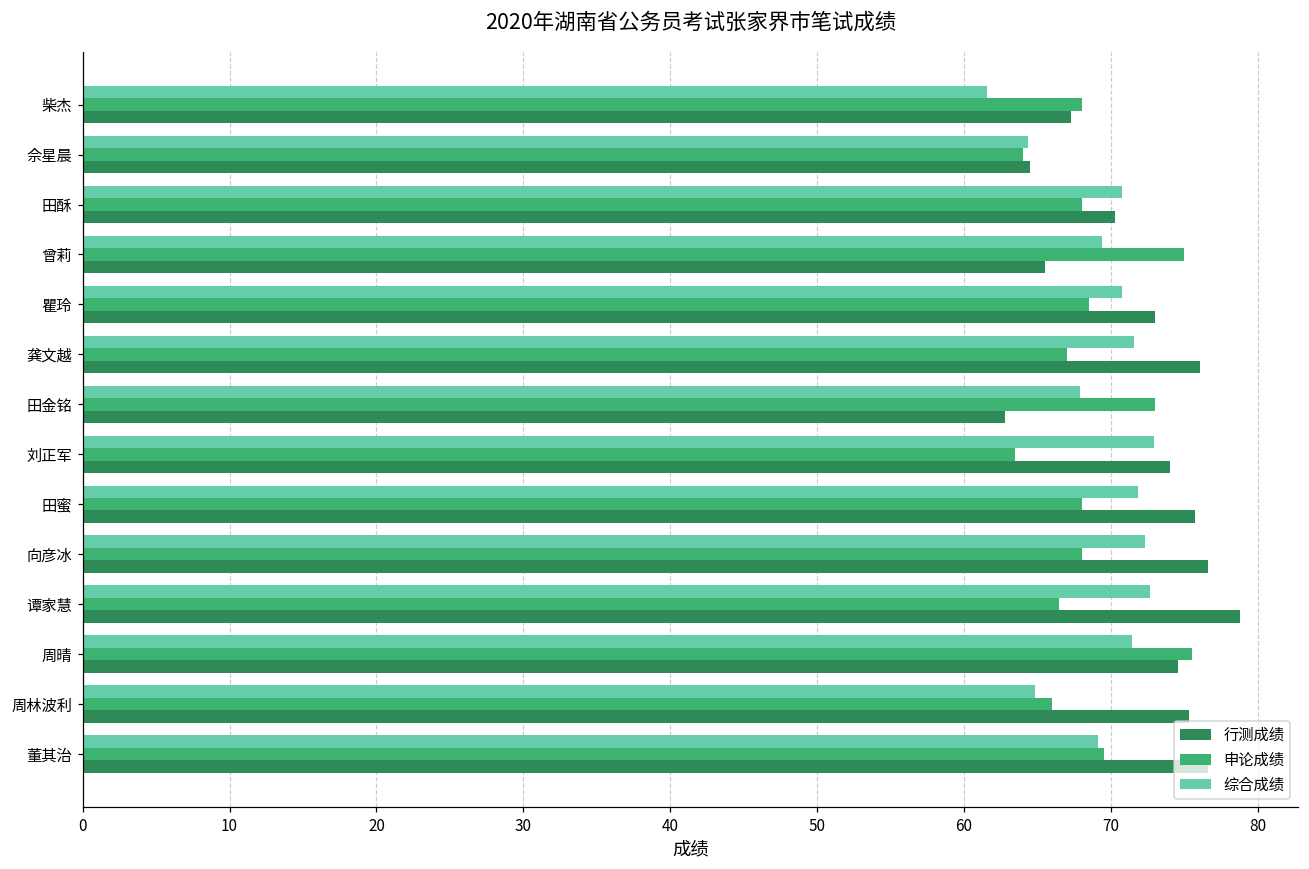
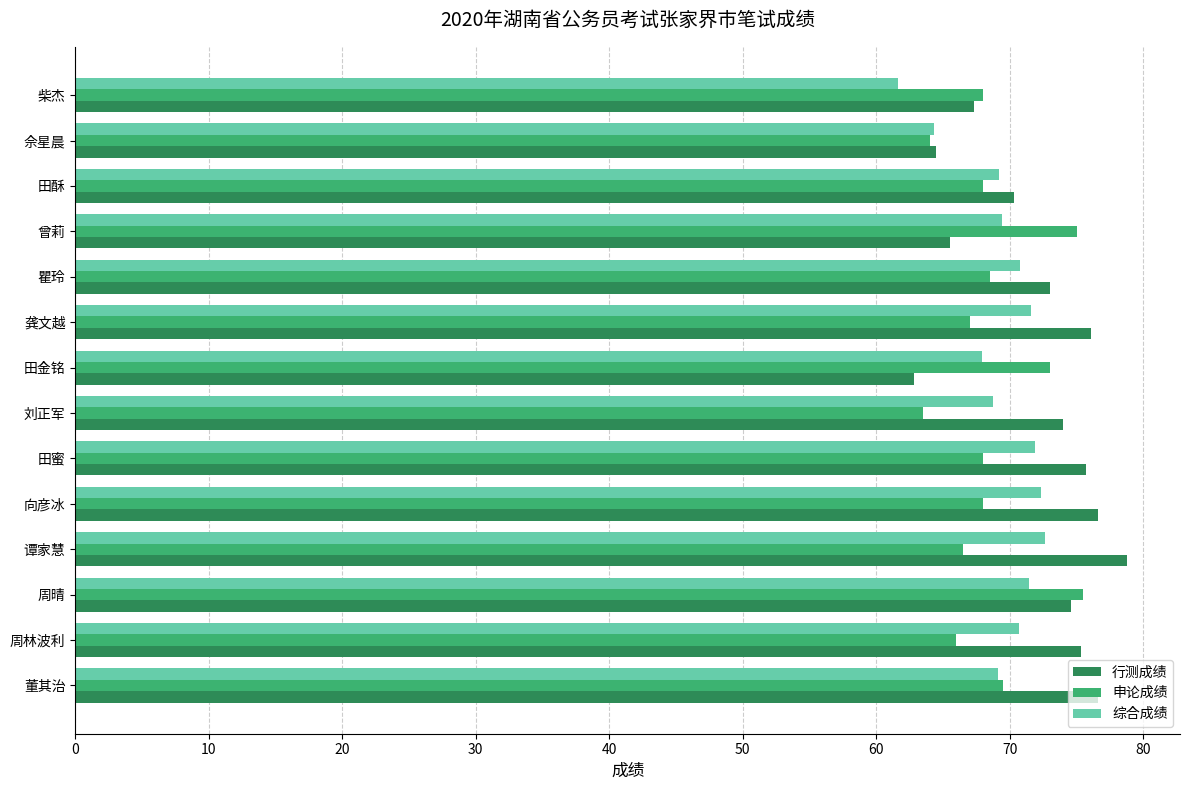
综合成绩, 田酥: 70.8 -> 69.2
综合成绩, 刘正军: 72.9 -> 68.8
综合成绩, 周林波利: 64.8 -> 70.7
